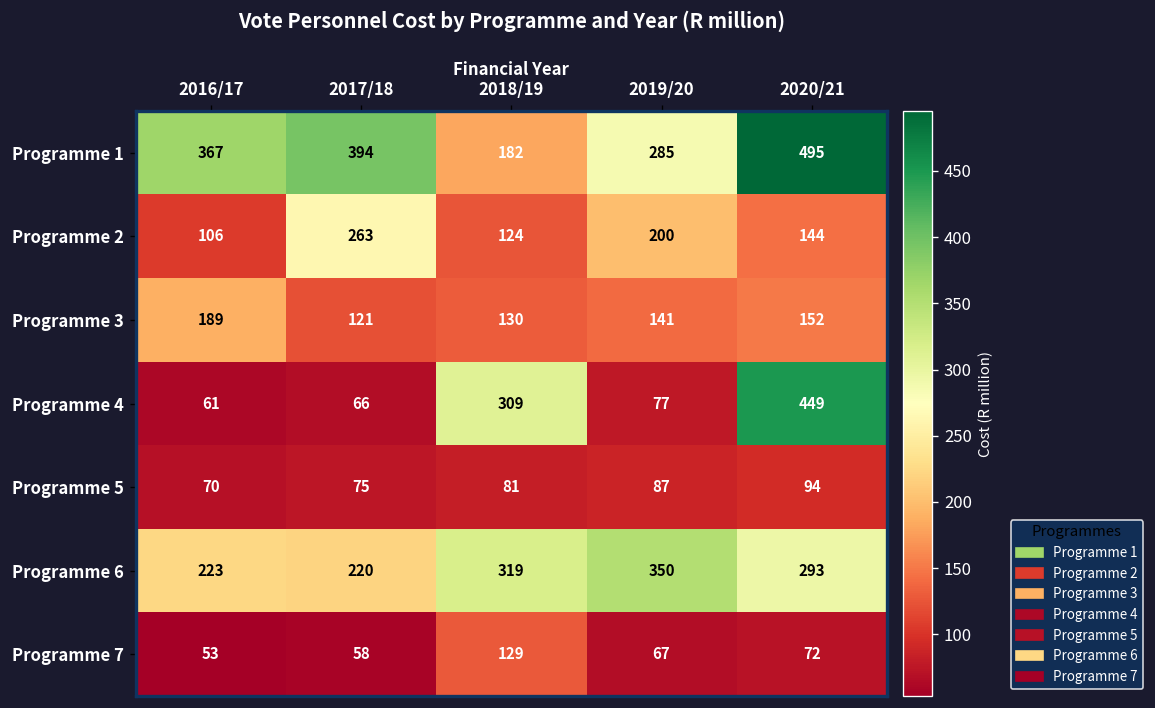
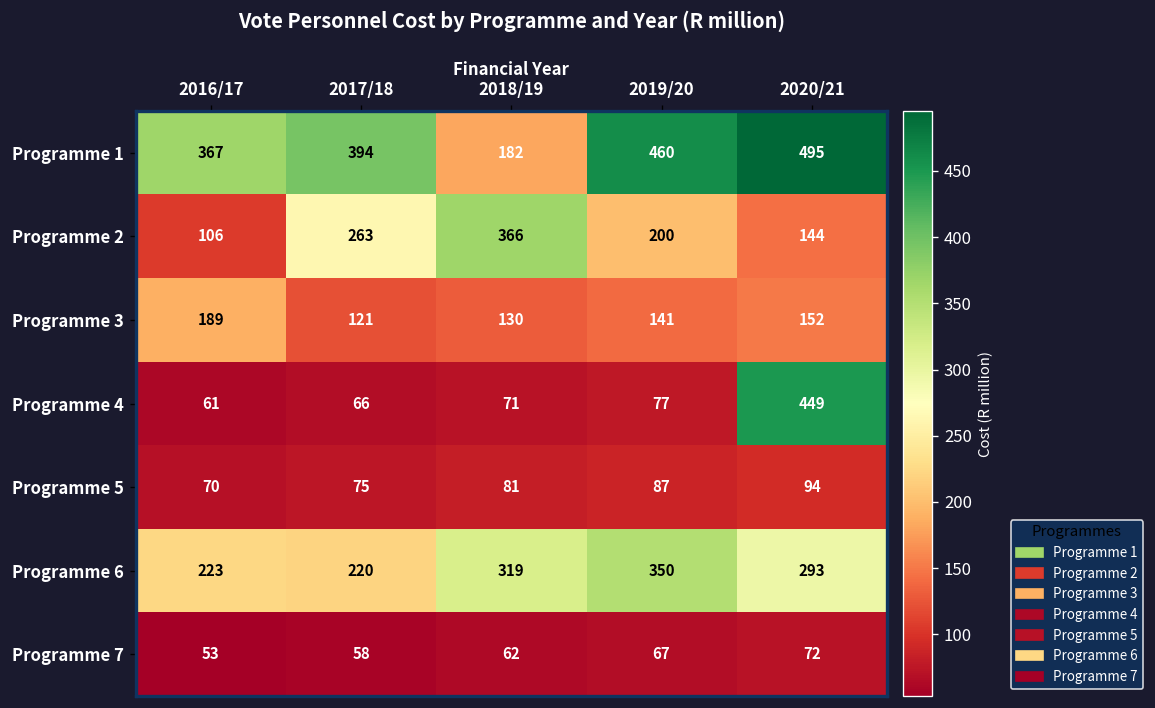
Programme 1, 2019/20: 285 -> 460
Programme 2, 2018/19: 124 -> 366
Programme 4, 2018/19: 309 -> 71
Programme 7, 2018/19: 129 -> 62
